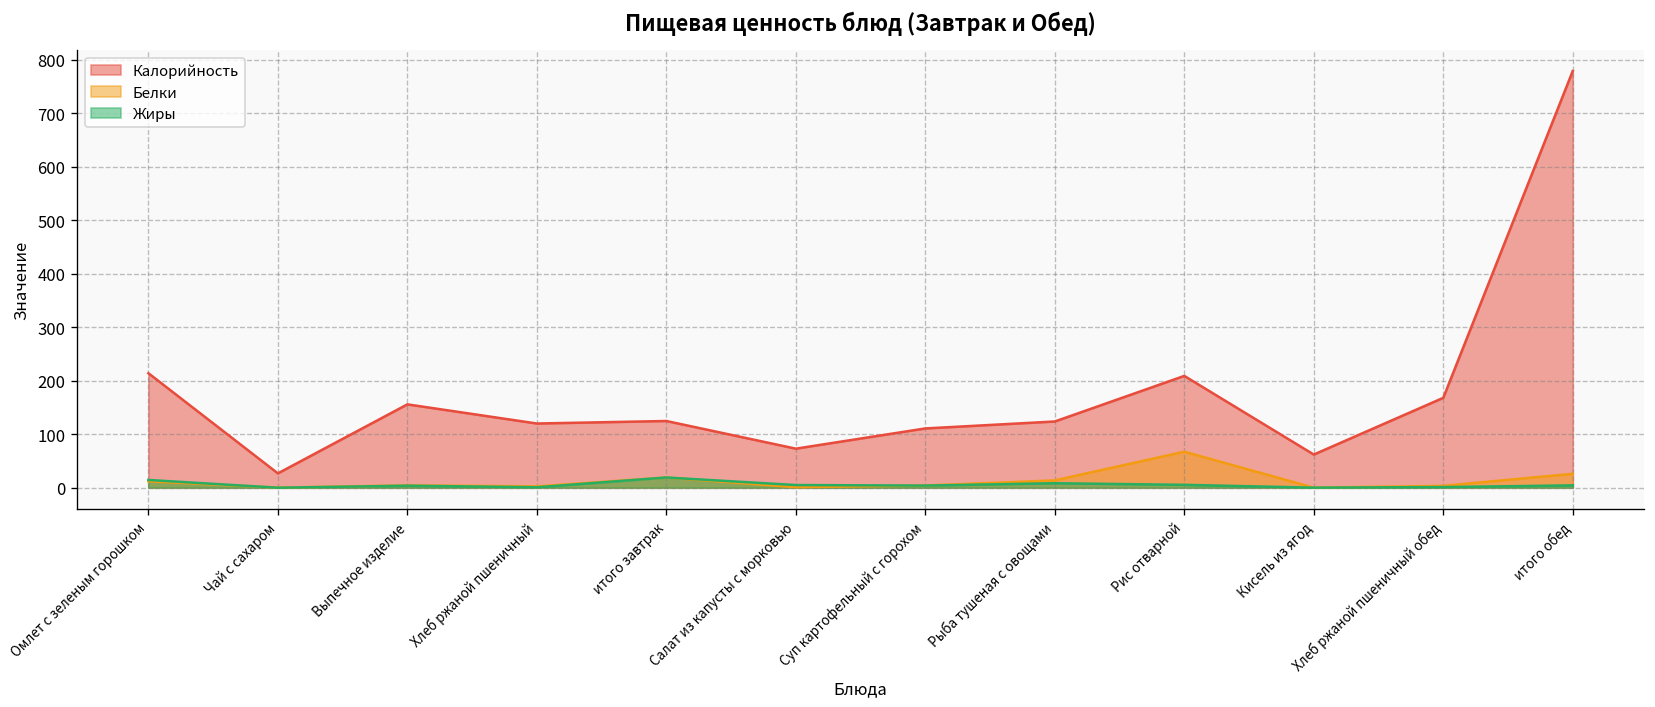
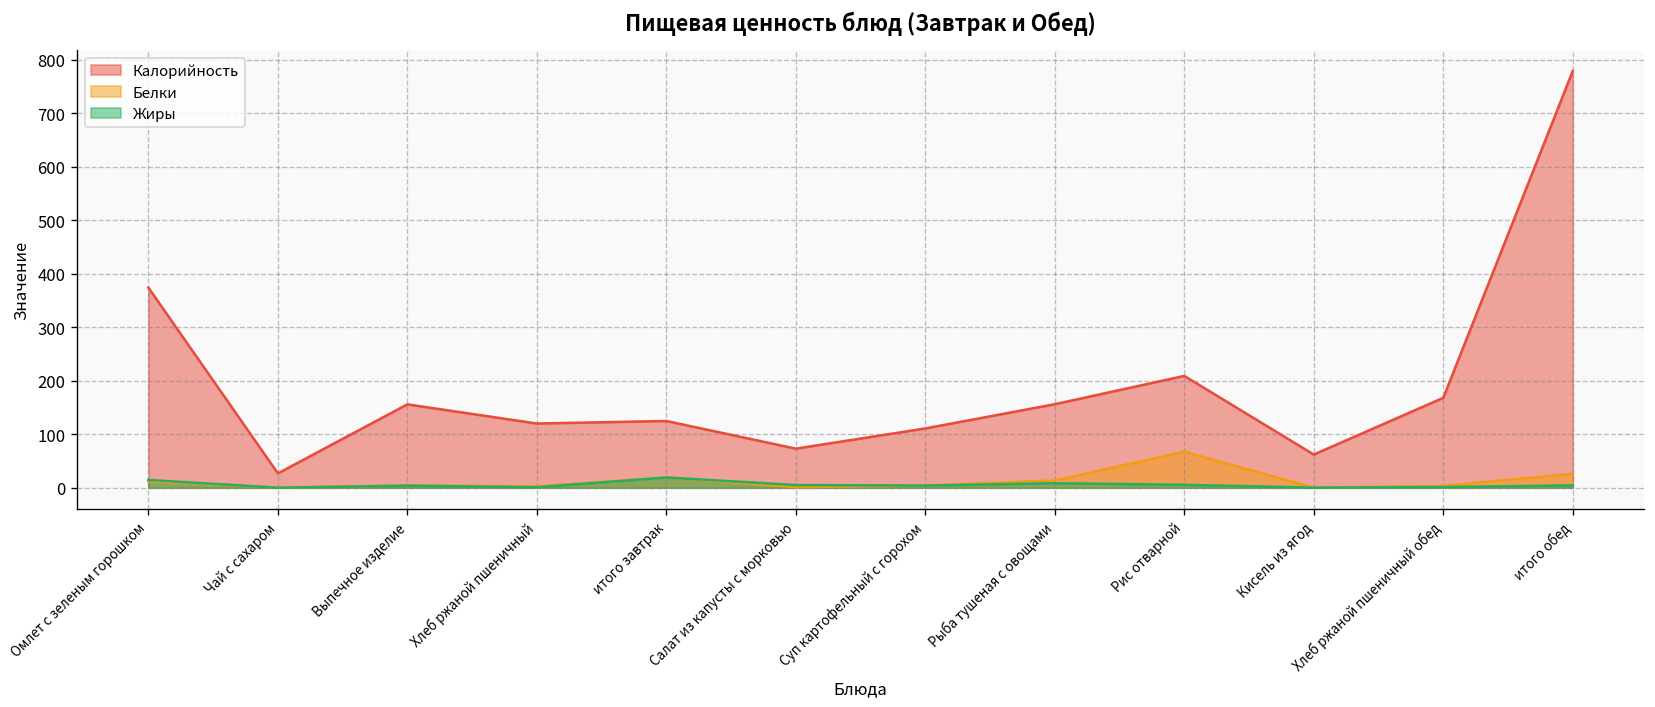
Калорийность, Омлет с зеленым горошком: 210 -> 370
Калорийность, Рыба тушеная с овощами: 120 -> 160
